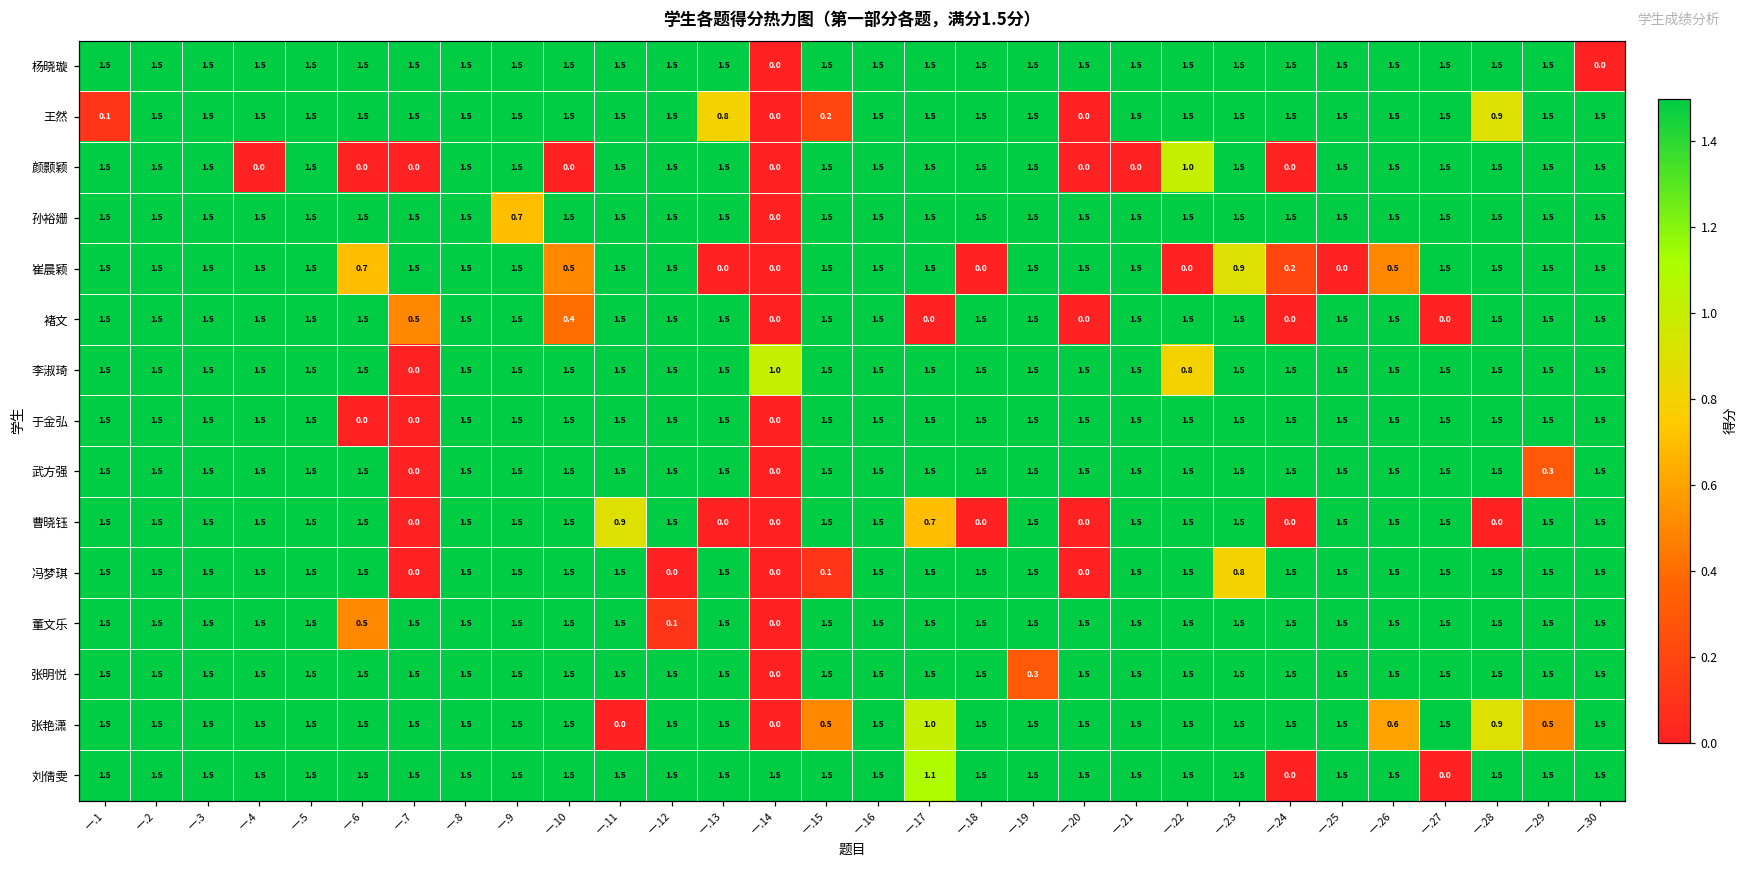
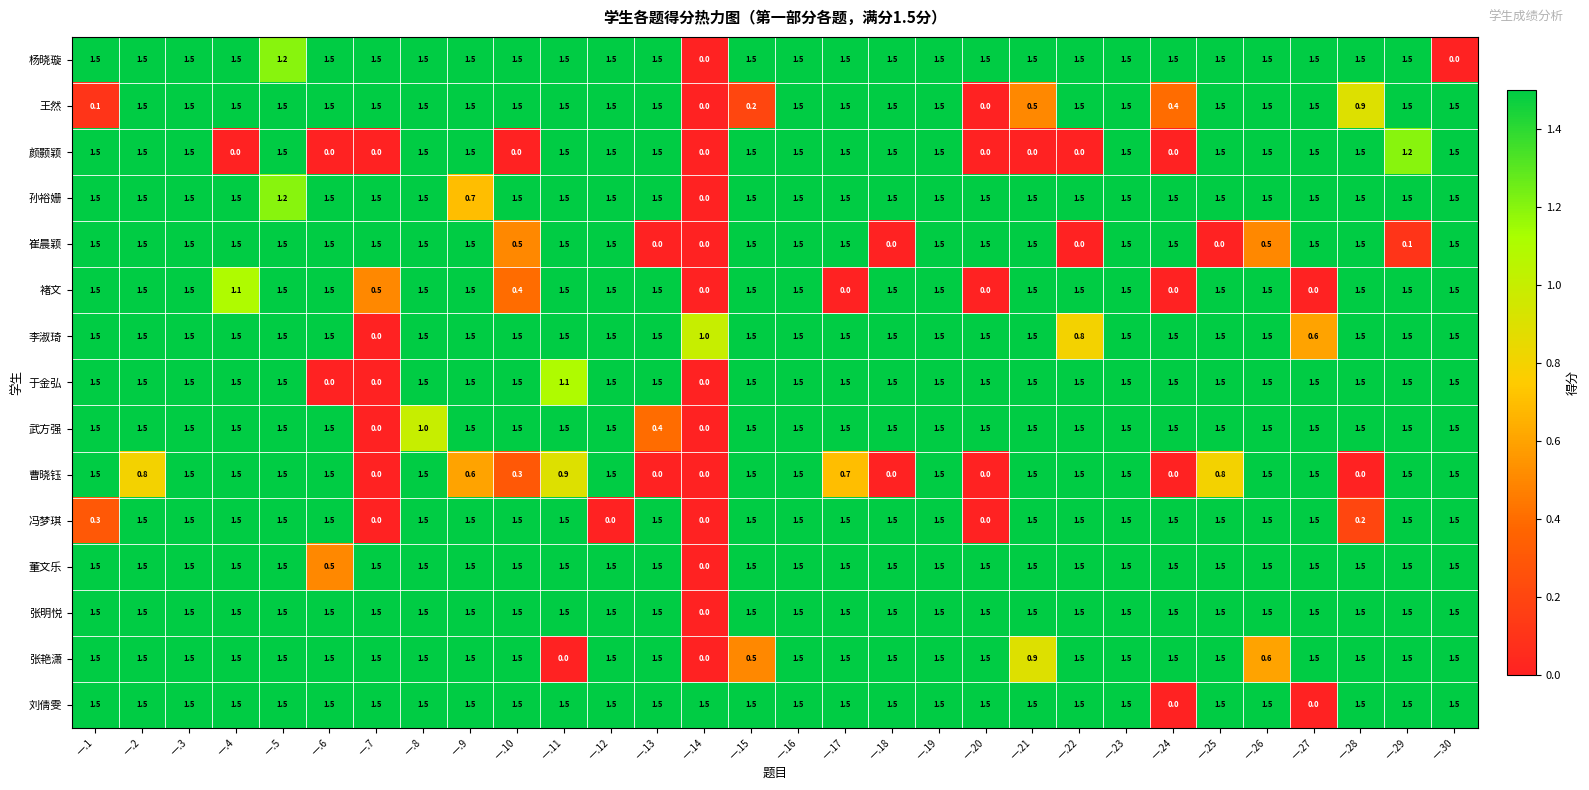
杨晓璇, 一.5: 1.5 -> 1.2
王然, 一.13: 0.8 -> 1.5
王然, 一.21: 1.5 -> 0.5
王然, 一.24: 1.5 -> 0.4
颜颢颖, 一.22: 1.0 -> 0.0
颜颢颖, 一.29: 1.5 -> 1.2
孙裕姗, 一.5: 1.5 -> 1.2
崔晨颖, 一.6: 0.7 -> 1.5
崔晨颖, 一.23: 0.9 -> 1.5
崔晨颖, 一.24: 0.2 -> 1.5
崔晨颖, 一.29: 1.5 -> 0.1
褚文, 一.4: 1.5 -> 1.1
李淑琦, 一.27: 1.5 -> 0.6
于金弘, 一.11: 1.5 -> 1.1
武方强, 一.8: 1.5 -> 1.0
武方强, 一.13: 1.5 -> 0.4
武方强, 一.29: 0.3 -> 1.5
曹晓钰, 一.2: 1.5 -> 0.8
曹晓钰, 一.9: 1.5 -> 0.6
曹晓钰, 一.10: 1.5 -> 0.3
曹晓钰, 一.25: 1.5 -> 0.8
冯梦琪, 一.1: 1.5 -> 0.3
冯梦琪, 一.15: 0.1 -> 1.5
冯梦琪, 一.23: 0.8 -> 1.5
冯梦琪, 一.28: 1.5 -> 0.2
董文乐, 一.12: 0.1 -> 1.5
张明悦, 一.19: 0.3 -> 1.5
张艳潇, 一.17: 1.0 -> 1.5
张艳潇, 一.21: 1.5 -> 0.9
张艳潇, 一.28: 0.9 -> 1.5
张艳潇, 一.29: 0.5 -> 1.5
刘倩雯, 一.17: 1.1 -> 1.5
